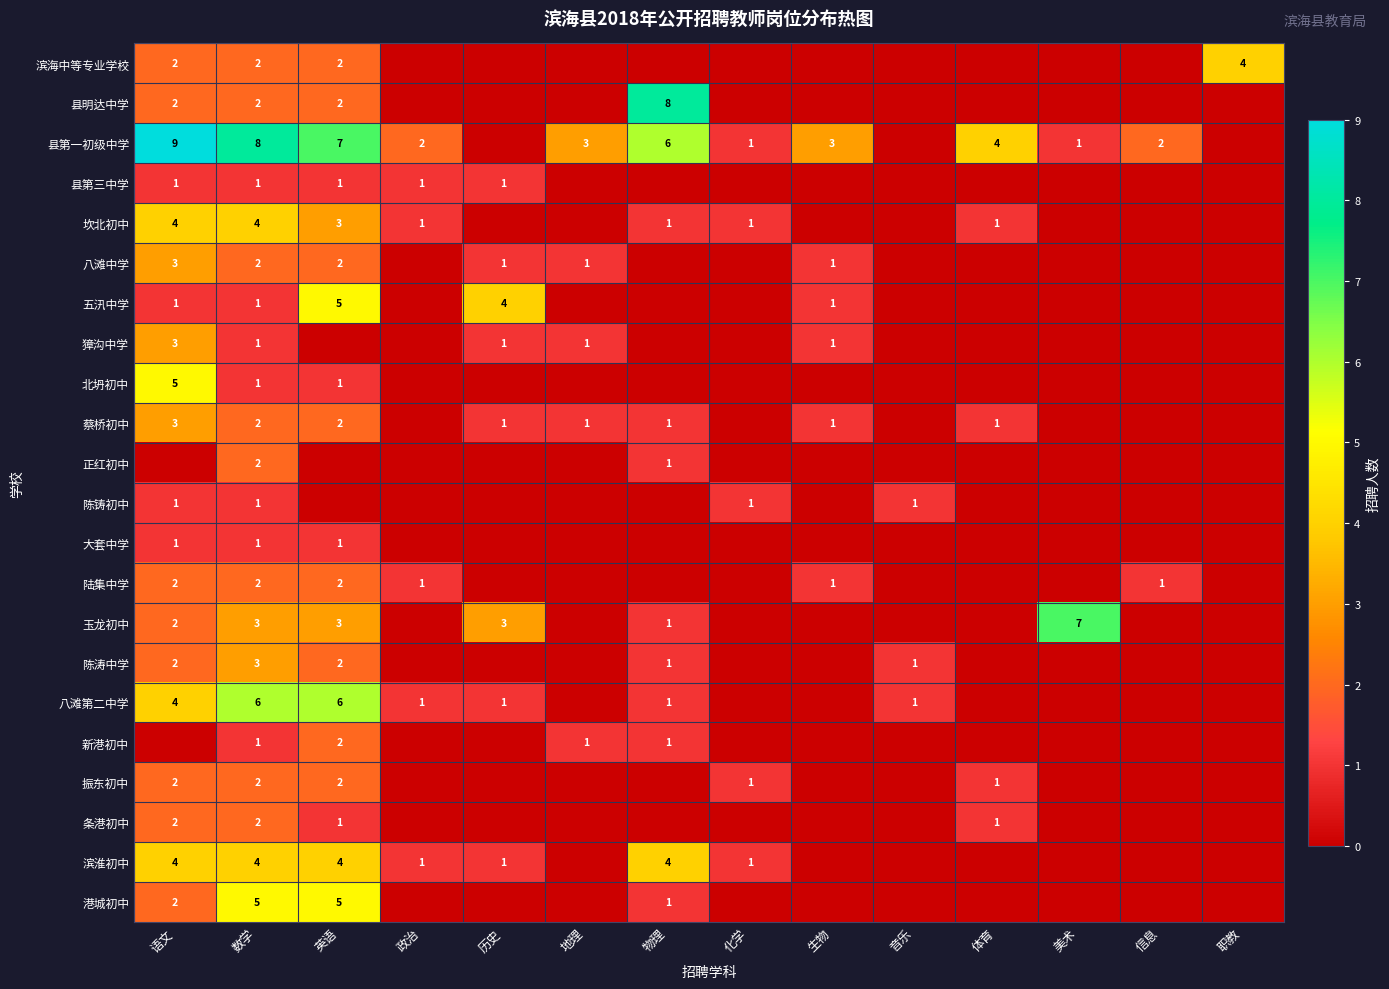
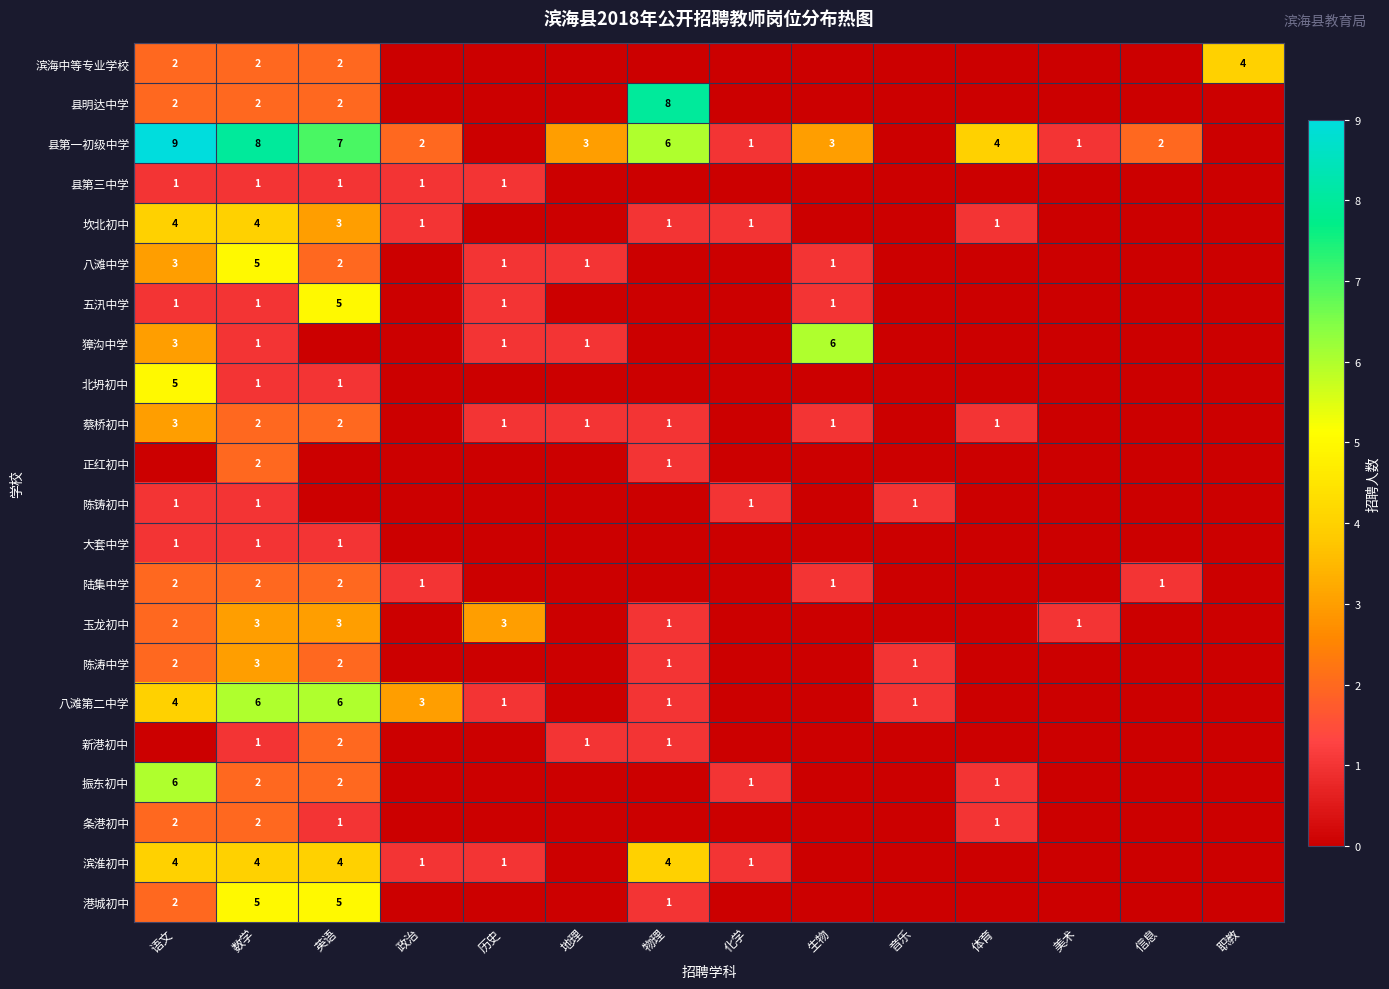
八滩中学, 数学: 2 -> 5
五汛中学, 历史: 4 -> 1
獐沟中学, 生物: 1 -> 6
玉龙初中, 美术: 7 -> 1
八滩第二中学, 政治: 1 -> 3
振东初中, 语文: 2 -> 6
